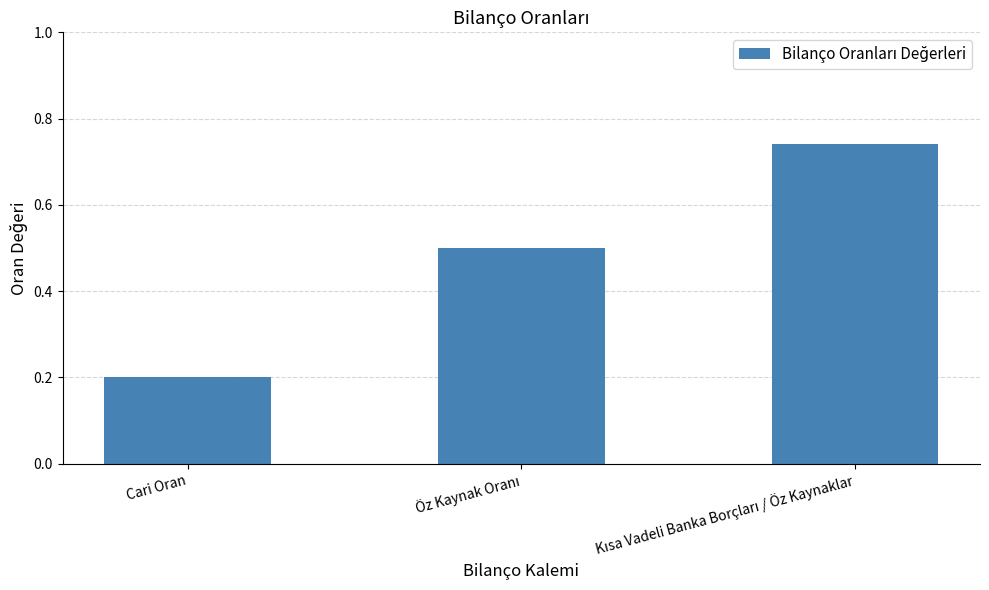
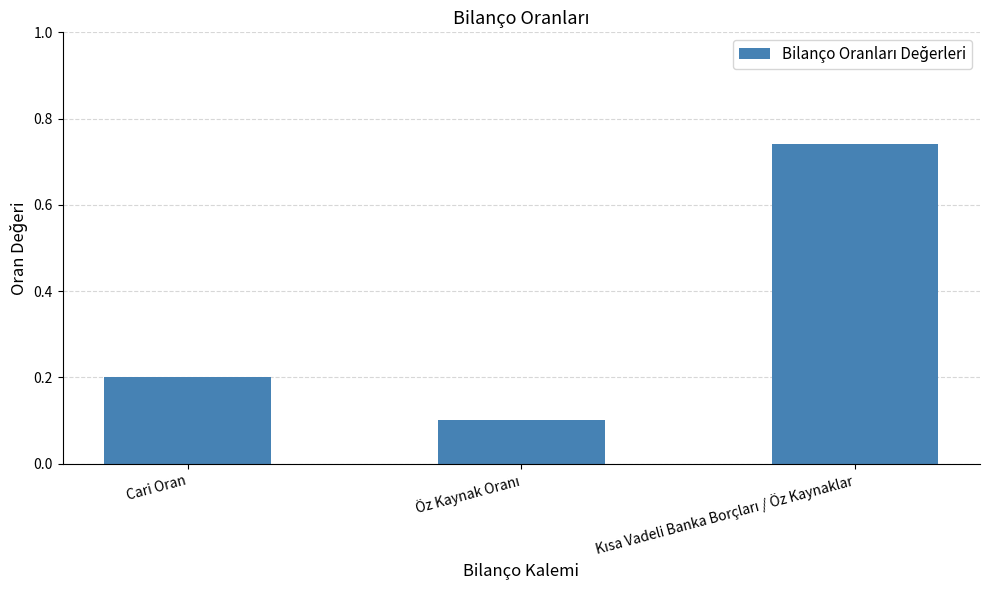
Öz Kaynak Oranı: 0.5 -> 0.1
